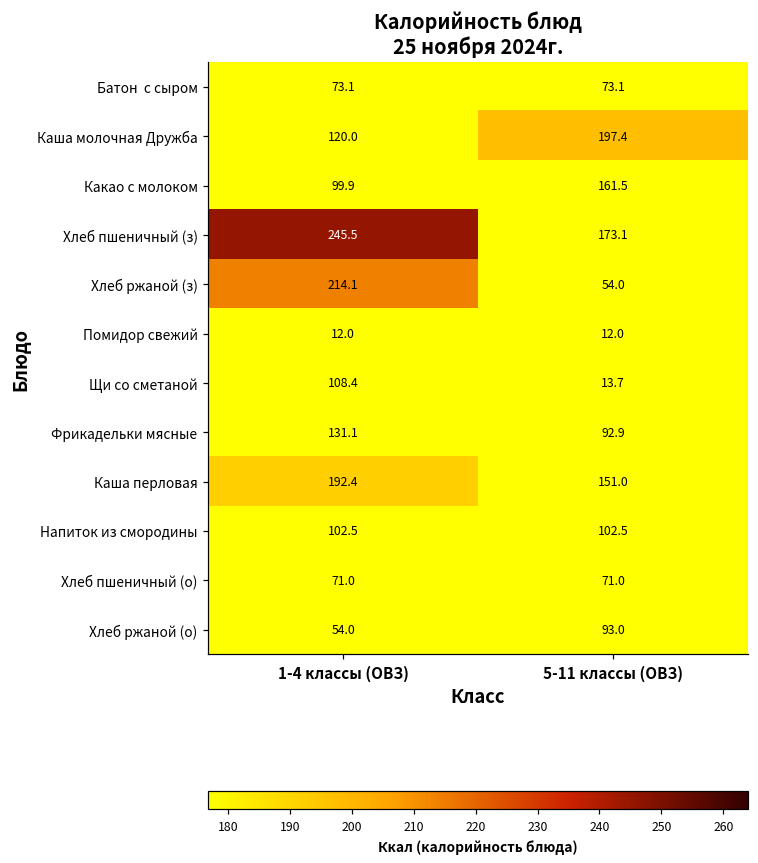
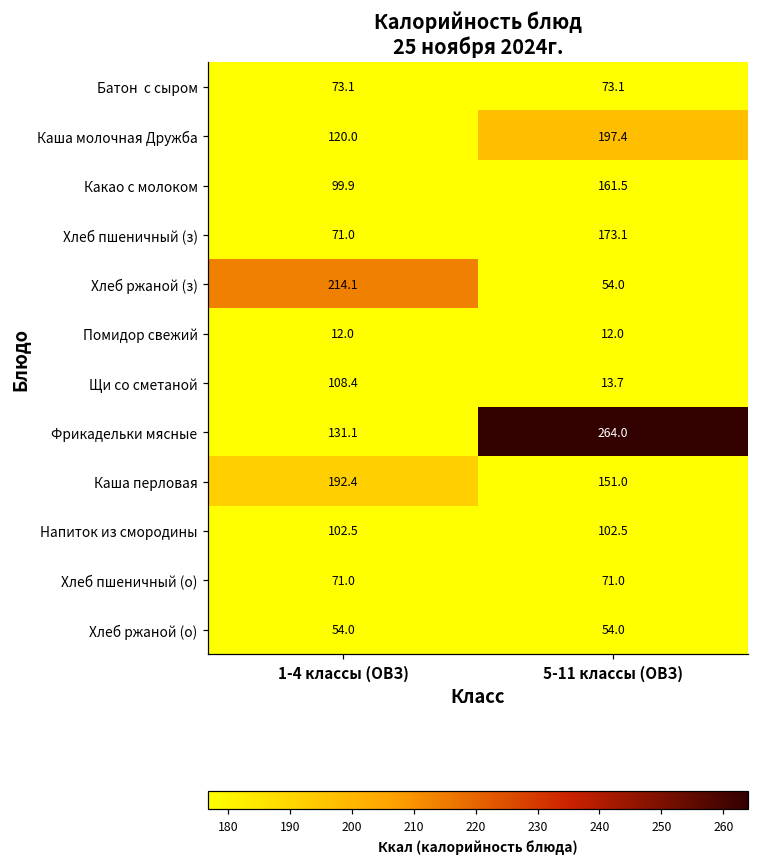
Хлеб пшеничный (з), 1-4 классы (ОВЗ): 245.5 -> 71.0
Фрикадельки мясные, 5-11 классы (ОВЗ): 92.9 -> 264.0
Хлеб ржаной (о), 5-11 классы (ОВЗ): 93.0 -> 54.0
